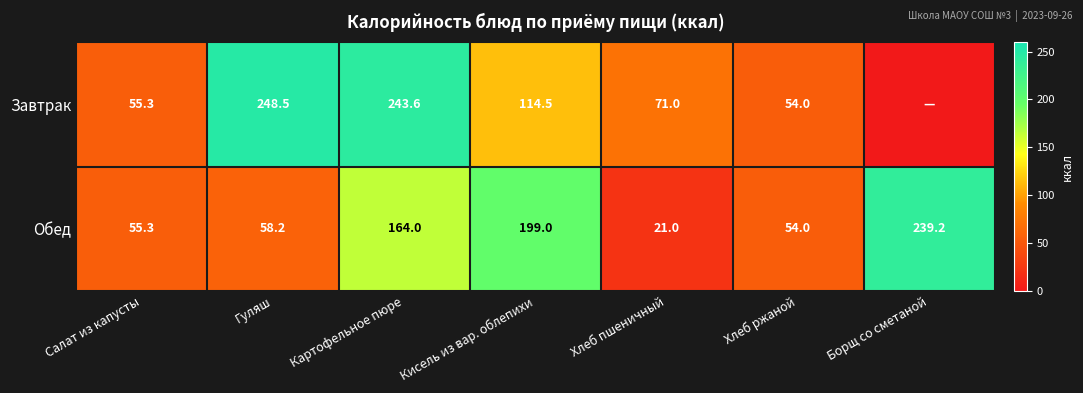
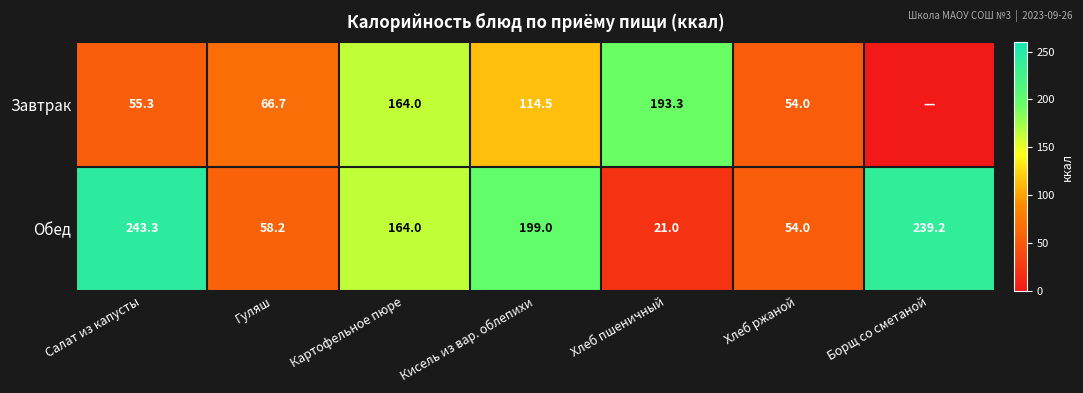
Завтрак, Гуляш: 248.5 -> 66.7
Завтрак, Картофельное пюре: 243.6 -> 164.0
Завтрак, Хлеб пшеничный: 71.0 -> 193.3
Обед, Салат из капусты: 55.3 -> 243.3
